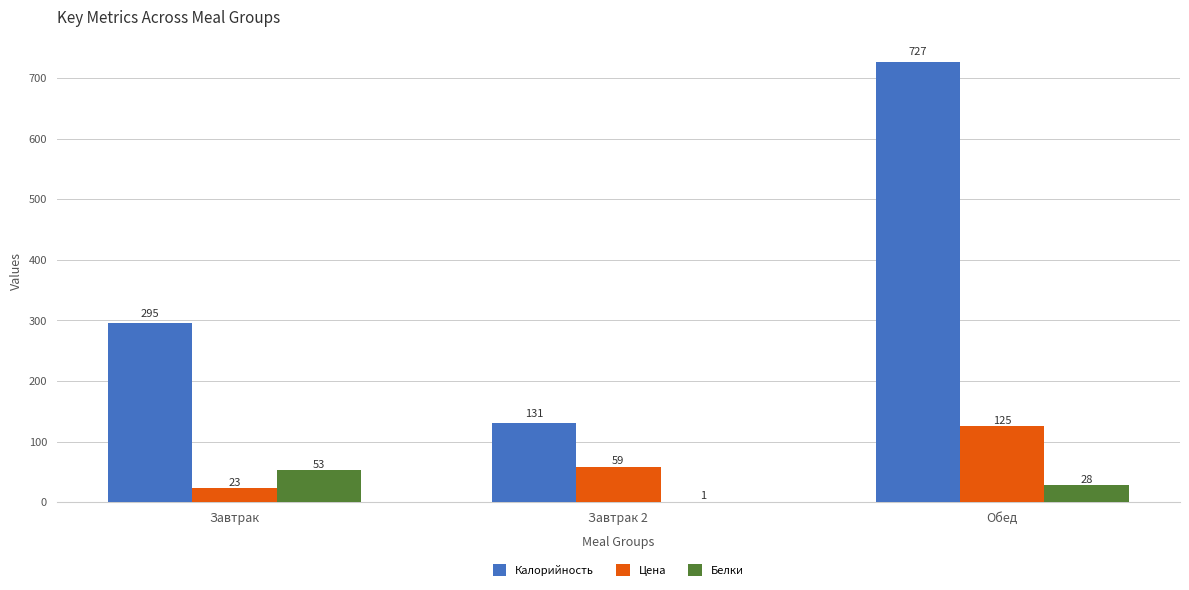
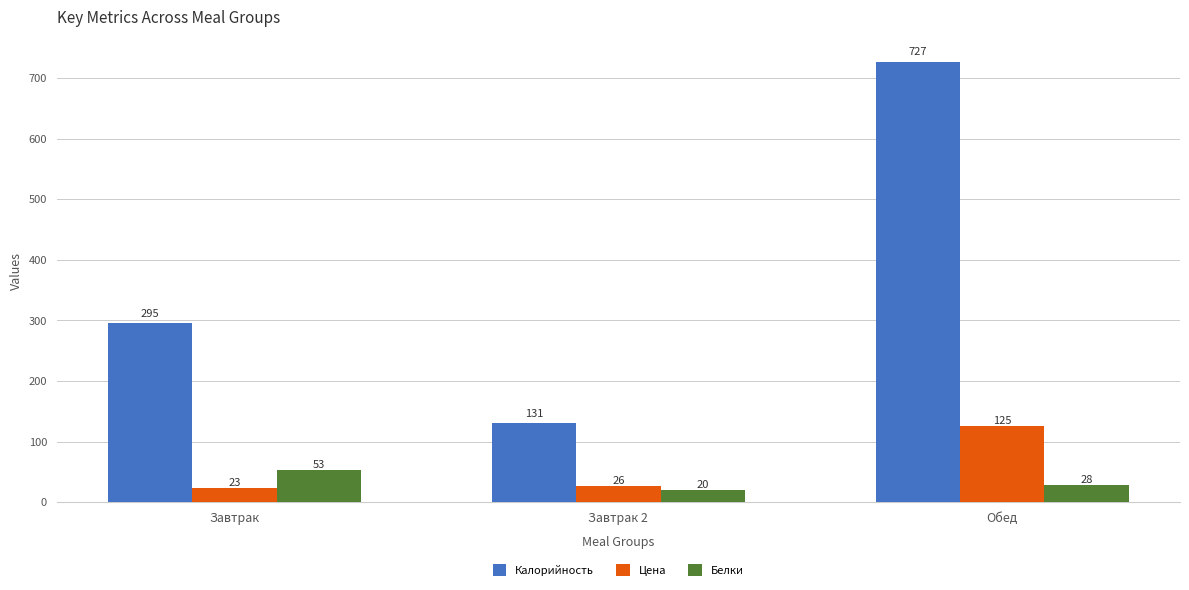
Цена, Завтрак 2: 59 -> 26
Белки, Завтрак 2: 1 -> 20
